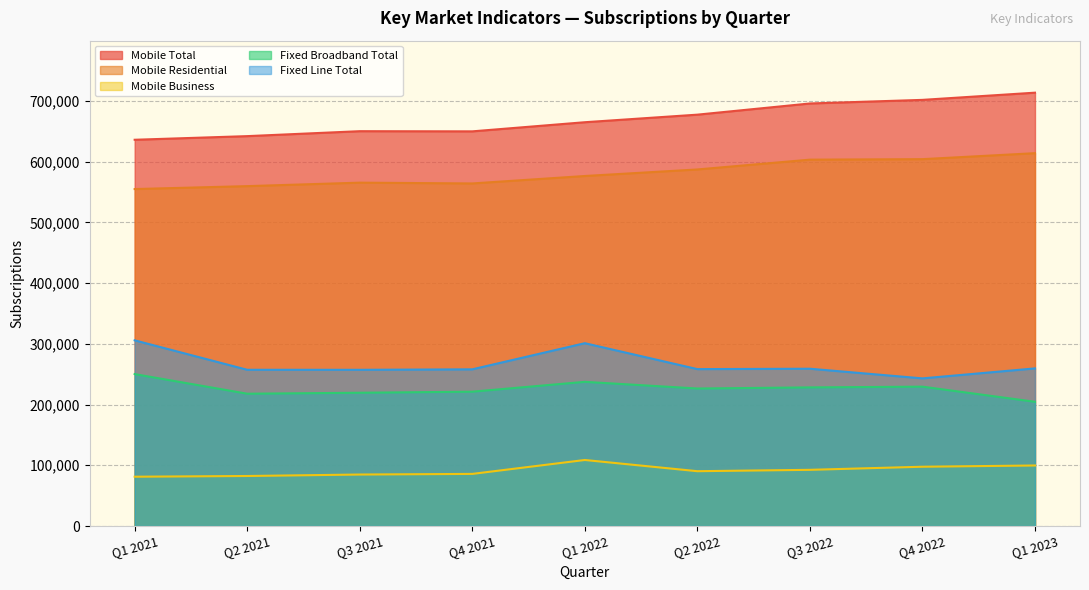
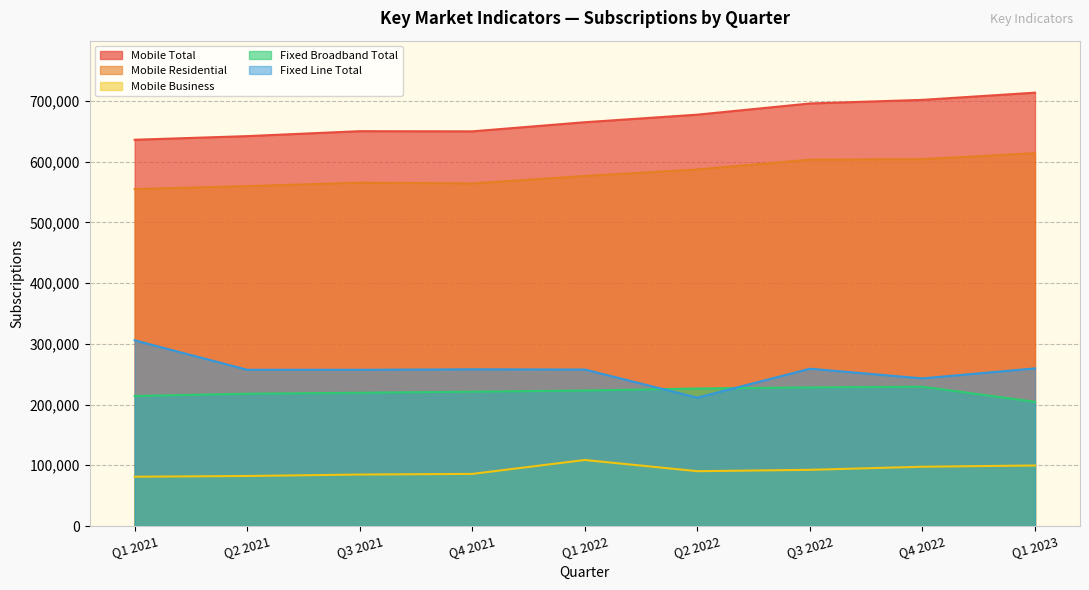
Fixed Broadband Total, Q1 2021: 250,000 -> 210,000
Fixed Broadband Total, Q1 2022: 240,000 -> 220,000
Fixed Line Total, Q1 2022: 300,000 -> 260,000
Fixed Line Total, Q2 2022: 260,000 -> 210,000
